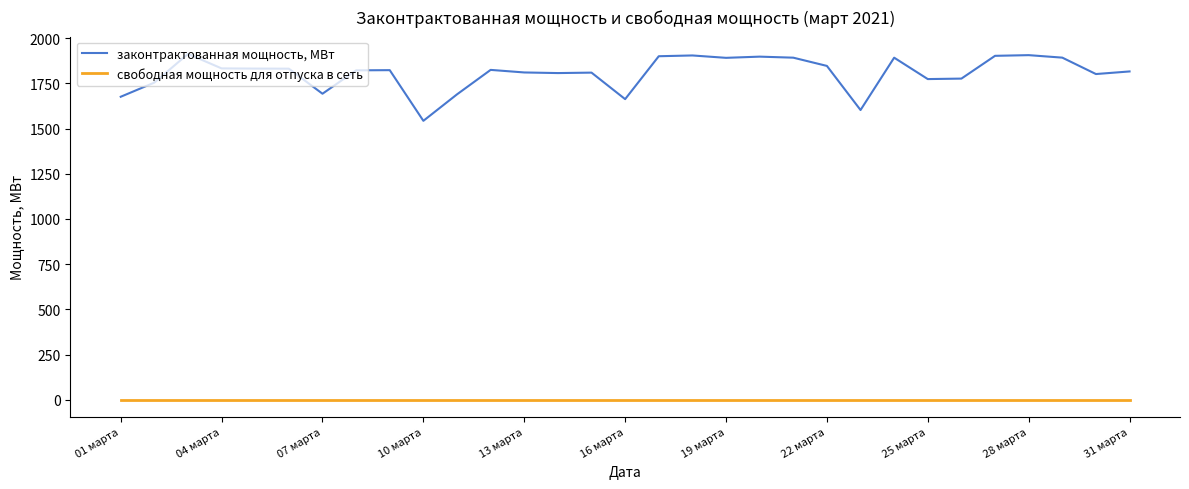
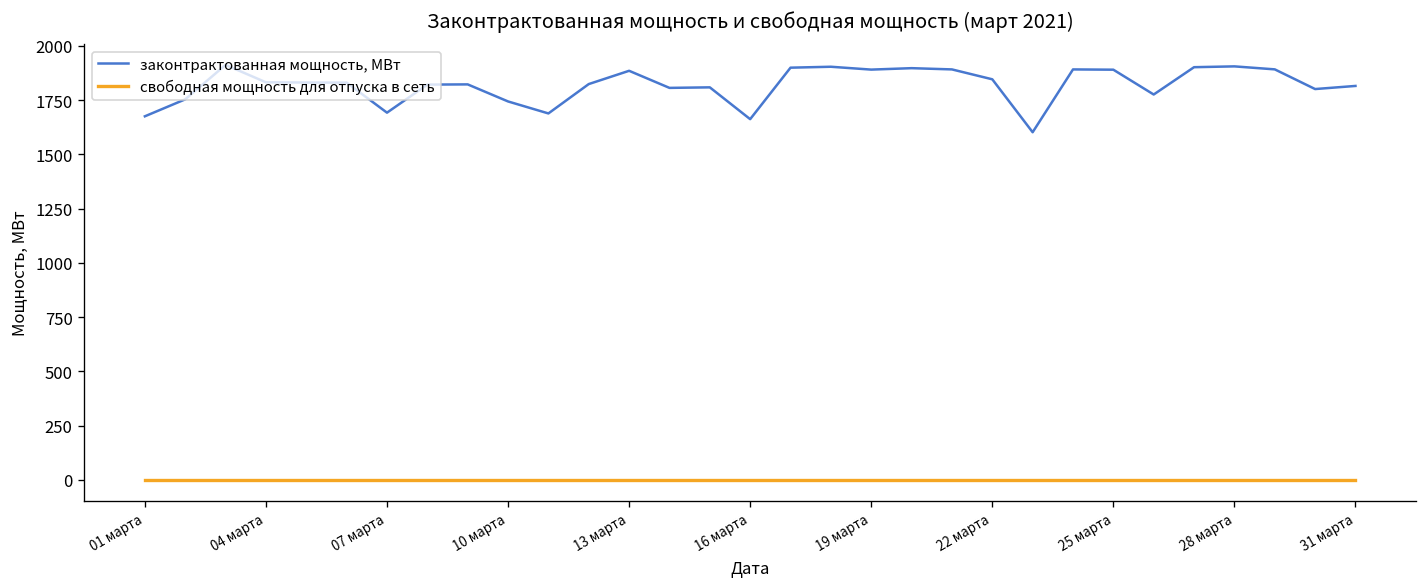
законтрактованная мощность, МВт, 10 марта: 1540 -> 1740
законтрактованная мощность, МВт, 13 марта: 1810 -> 1890
законтрактованная мощность, МВт, 25 марта: 1770 -> 1890
